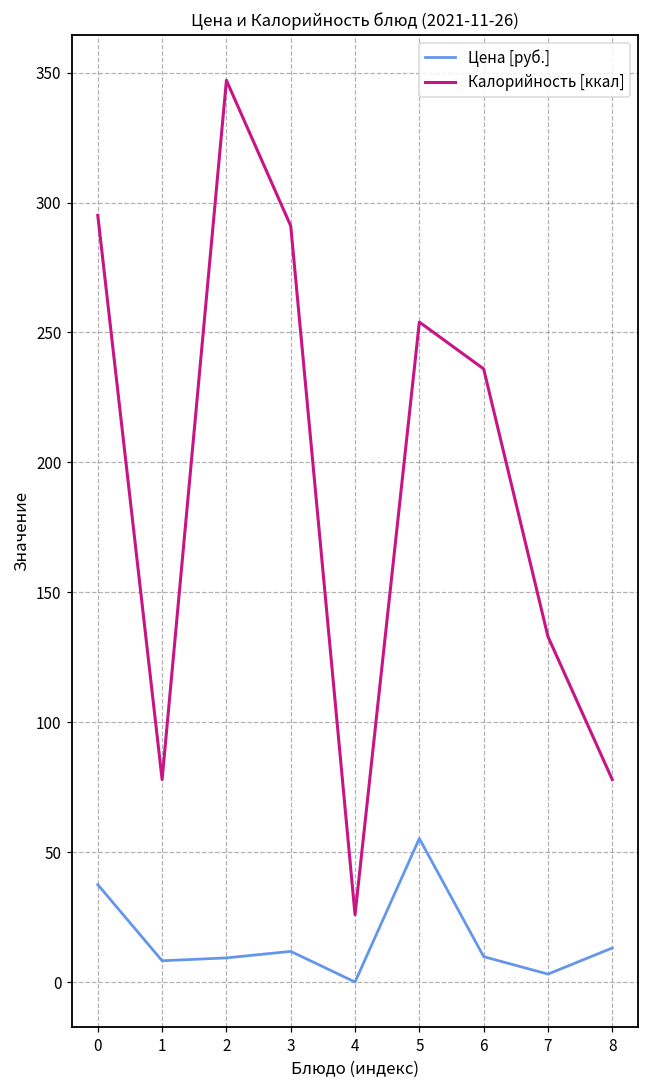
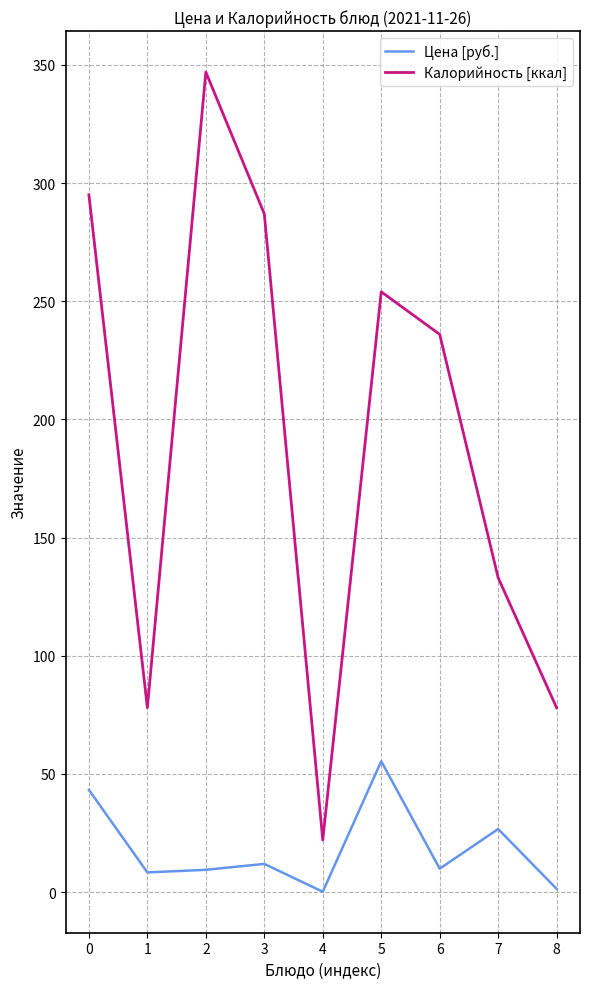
Цена [руб.], 0: 38 -> 43
Калорийность [ккал], 3: 291 -> 287
Калорийность [ккал], 4: 26 -> 22
Цена [руб.], 7: 3 -> 27
Цена [руб.], 8: 13 -> 1
